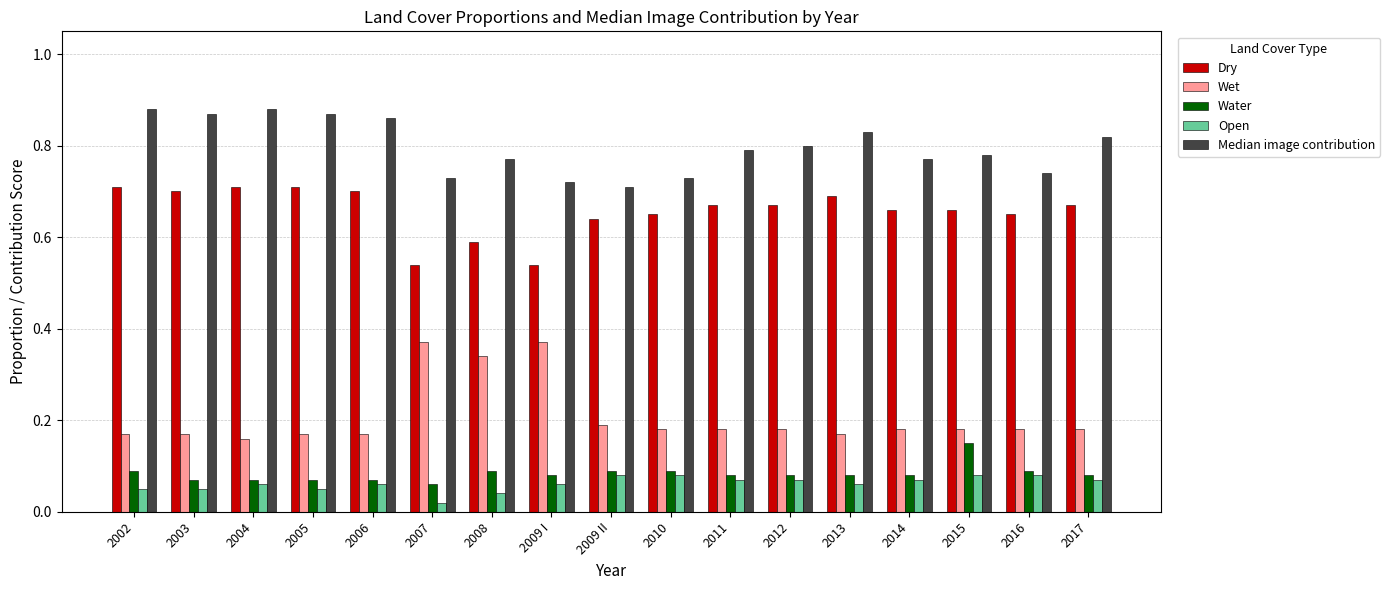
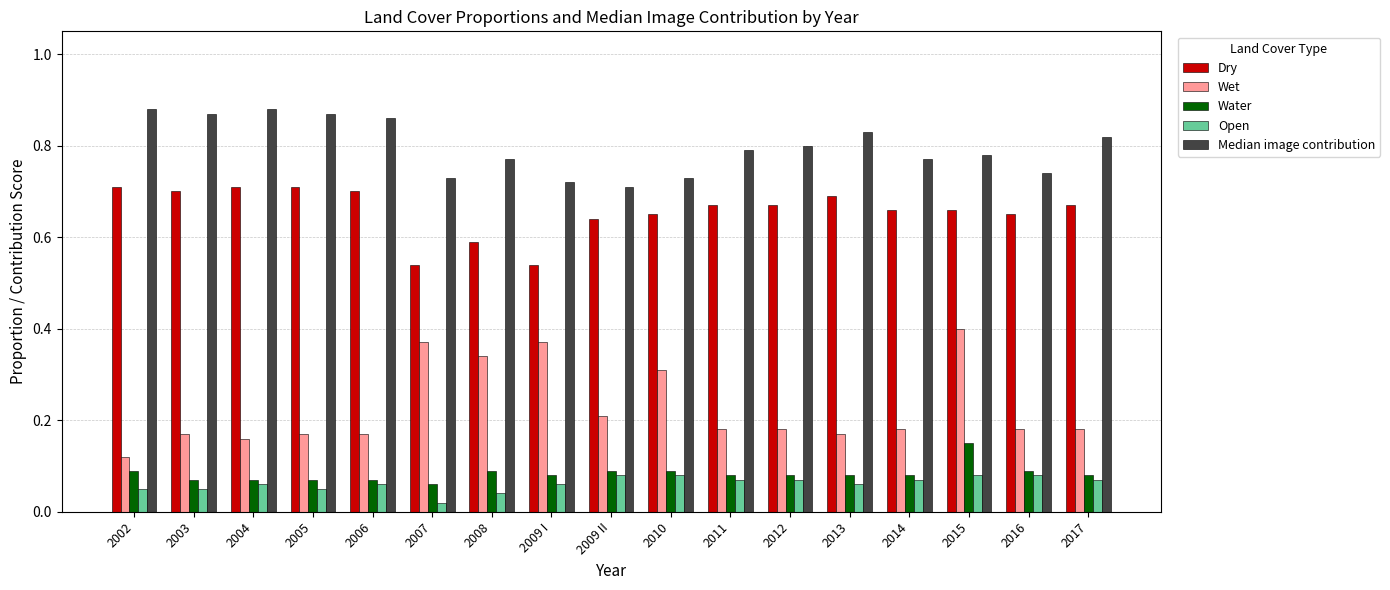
Wet, 2002: 0.17 -> 0.12
Wet, 2009 II: 0.19 -> 0.21
Wet, 2010: 0.18 -> 0.31
Wet, 2015: 0.18 -> 0.40
